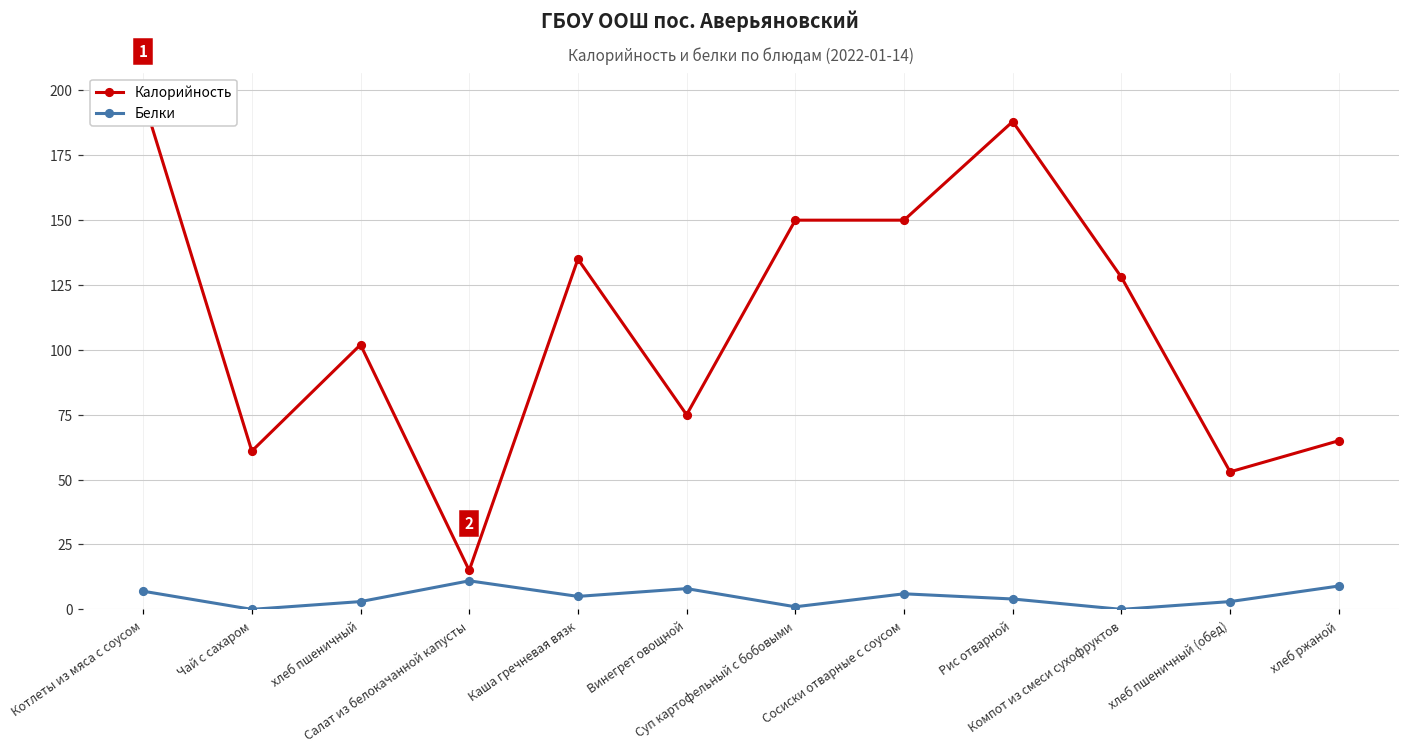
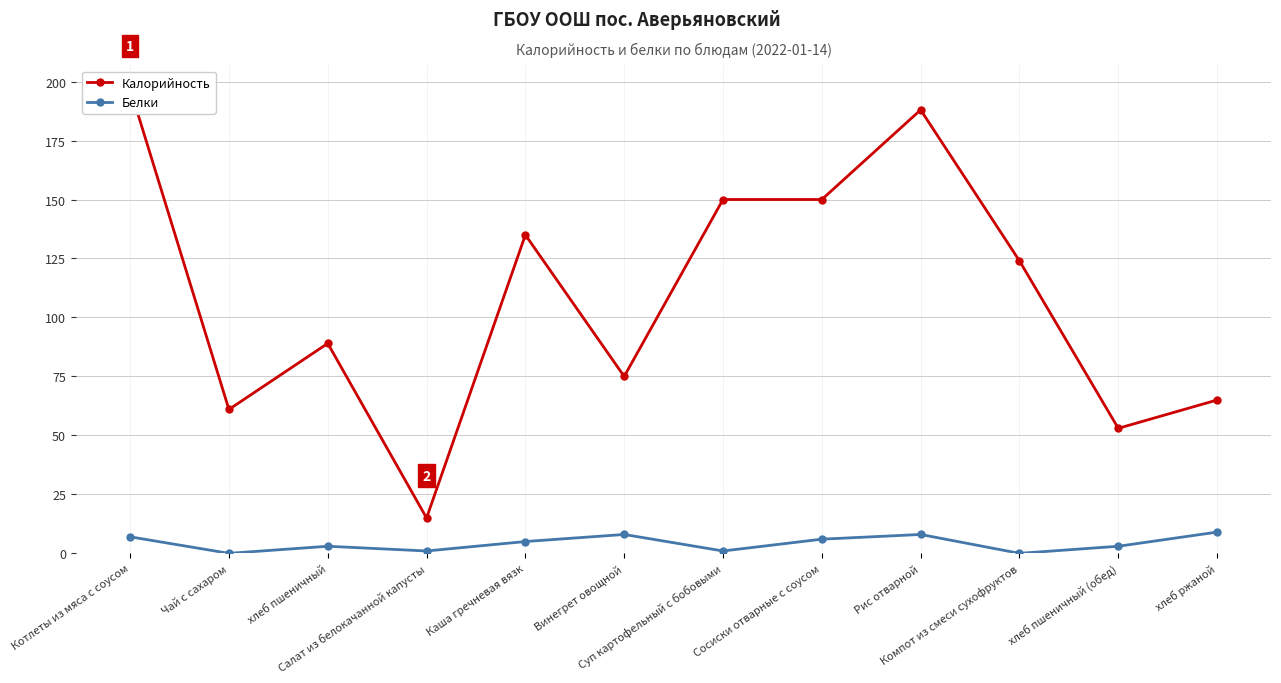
Калорийность, хлеб пшеничный: 102 -> 89
Белки, Салат из белокачанной капусты: 11 -> 1
Белки, Рис отварной: 4 -> 8
Калорийность, Компот из смеси сухофруктов: 128 -> 124
